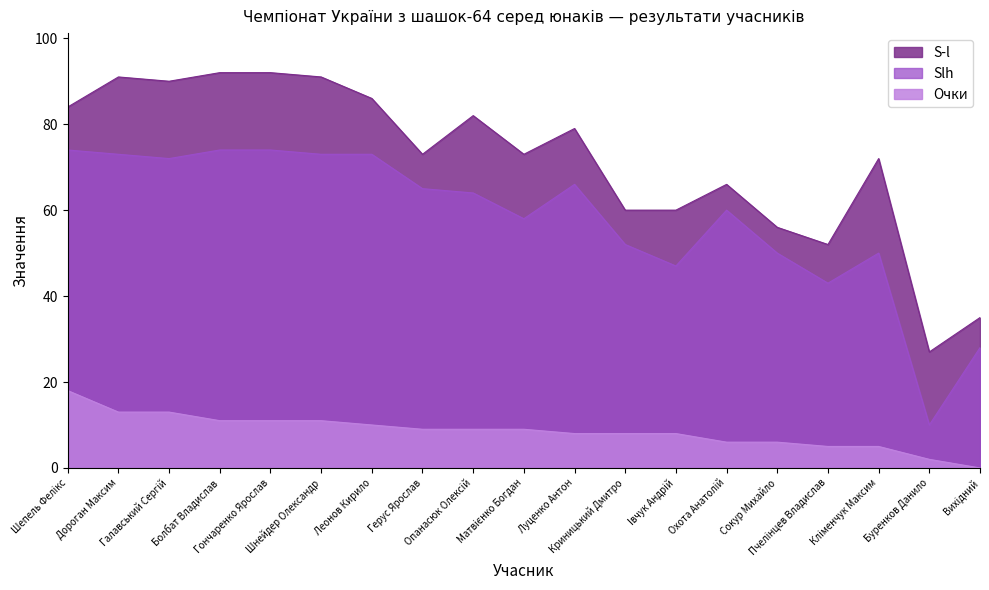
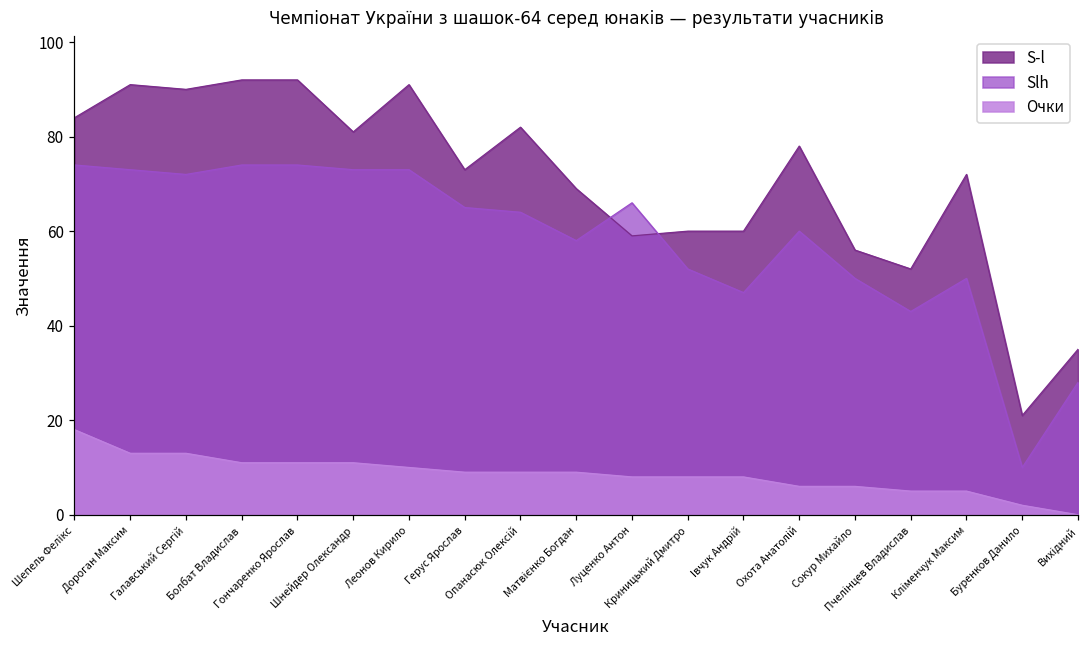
S-l, Шнейдер Олександр: 91 -> 81
S-l, Леонов Кирило: 86 -> 91
S-l, Матвієнко Богдан: 73 -> 69
S-l, Луценко Антон: 79 -> 59
S-l, Охота Анатолій: 66 -> 78
S-l, Буренков Данило: 27 -> 21
